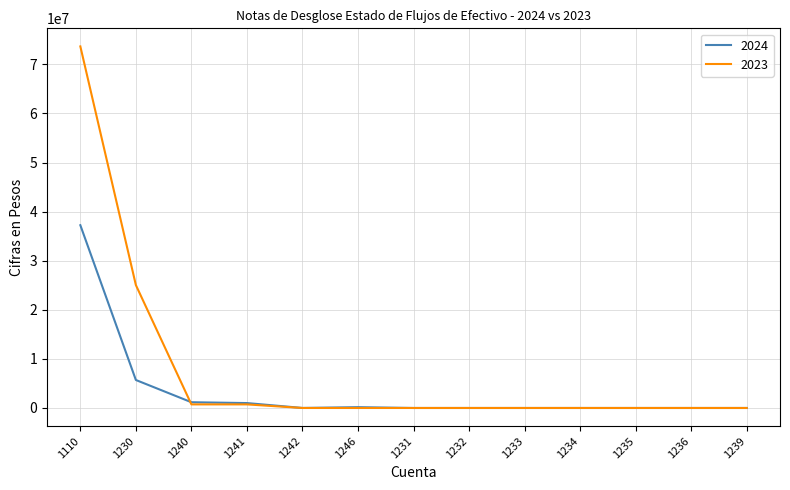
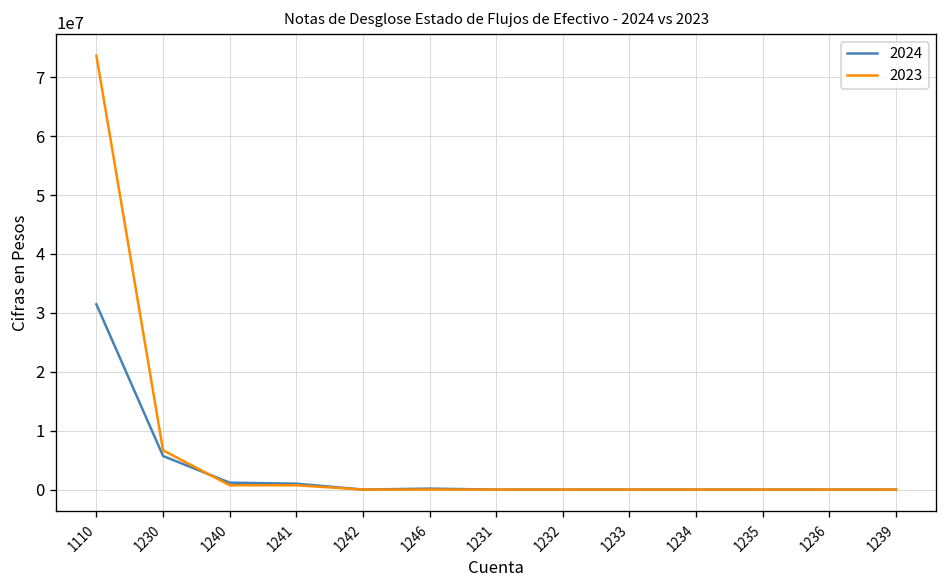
2024, 1110: 37000000 -> 31000000
2023, 1230: 25000000 -> 7000000
